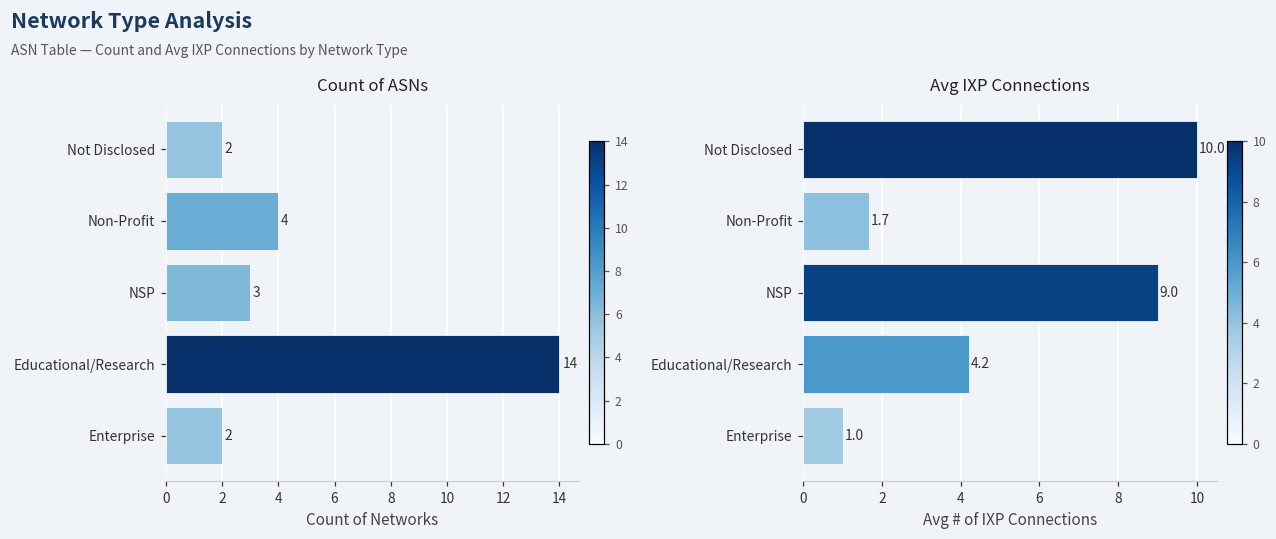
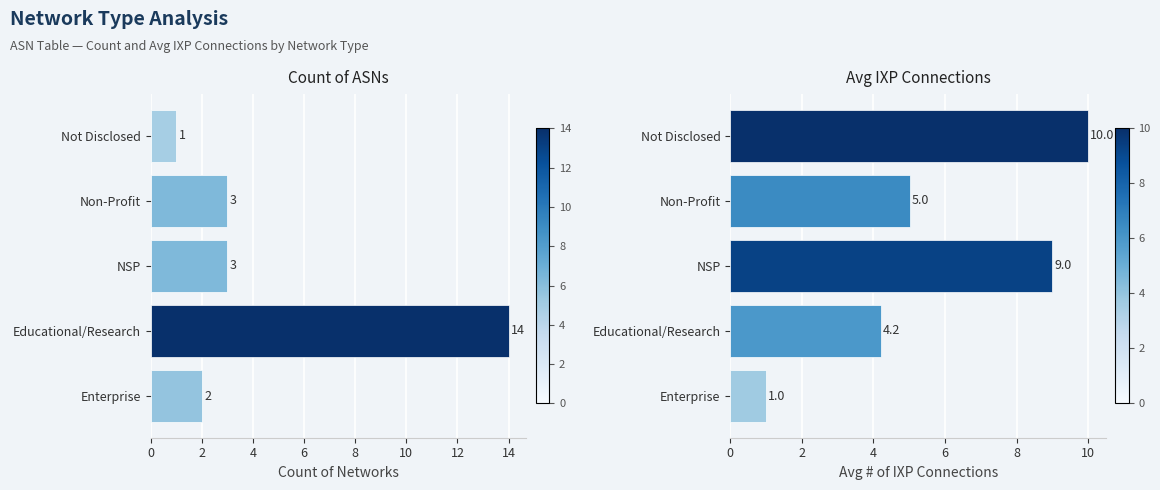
Count of ASNs, Not Disclosed: 2 -> 1
Count of ASNs, Non-Profit: 4 -> 3
Avg IXP Connections, Non-Profit: 1.7 -> 5.0
